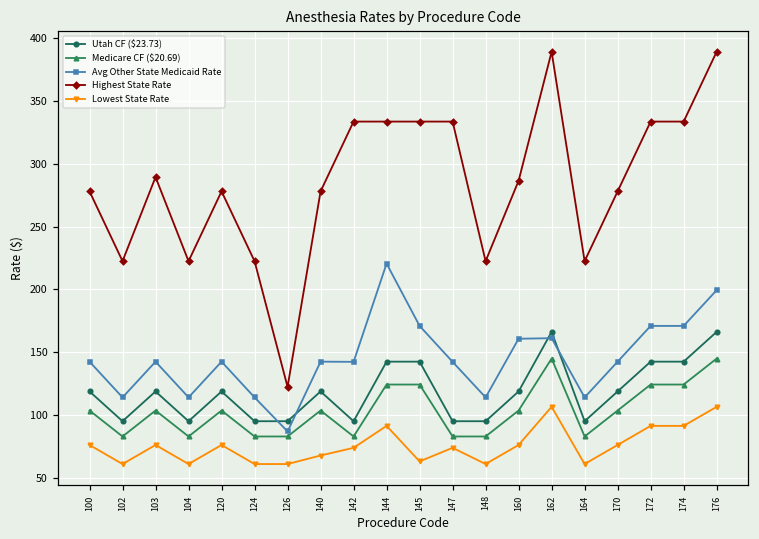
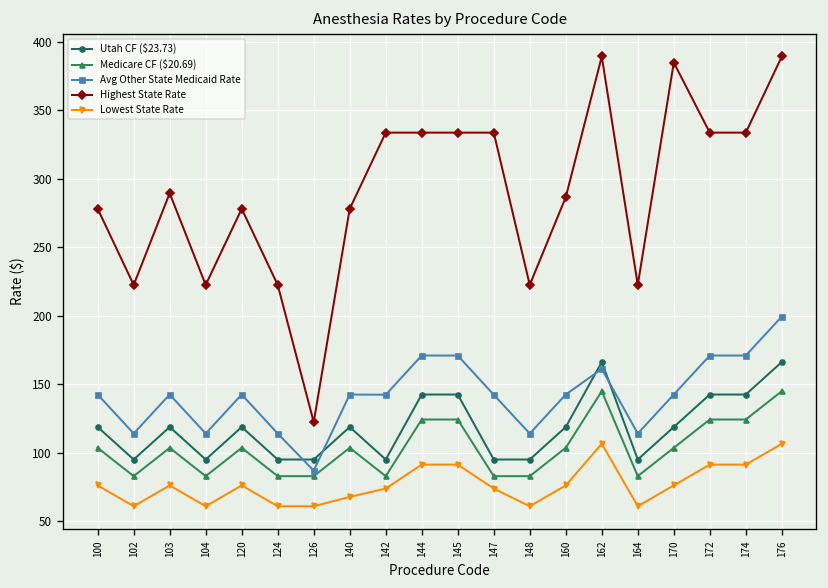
Avg Other State Medicaid Rate, 144: 221 -> 171
Lowest State Rate, 145: 63 -> 91
Avg Other State Medicaid Rate, 160: 161 -> 142
Highest State Rate, 170: 278 -> 385
